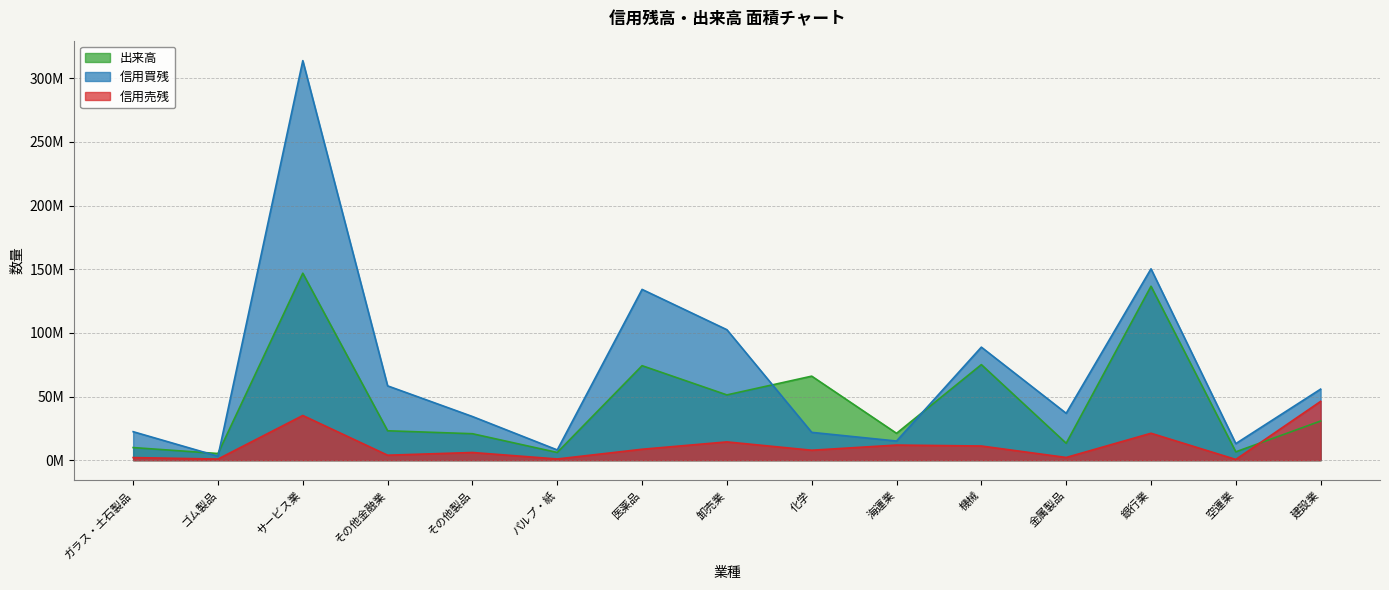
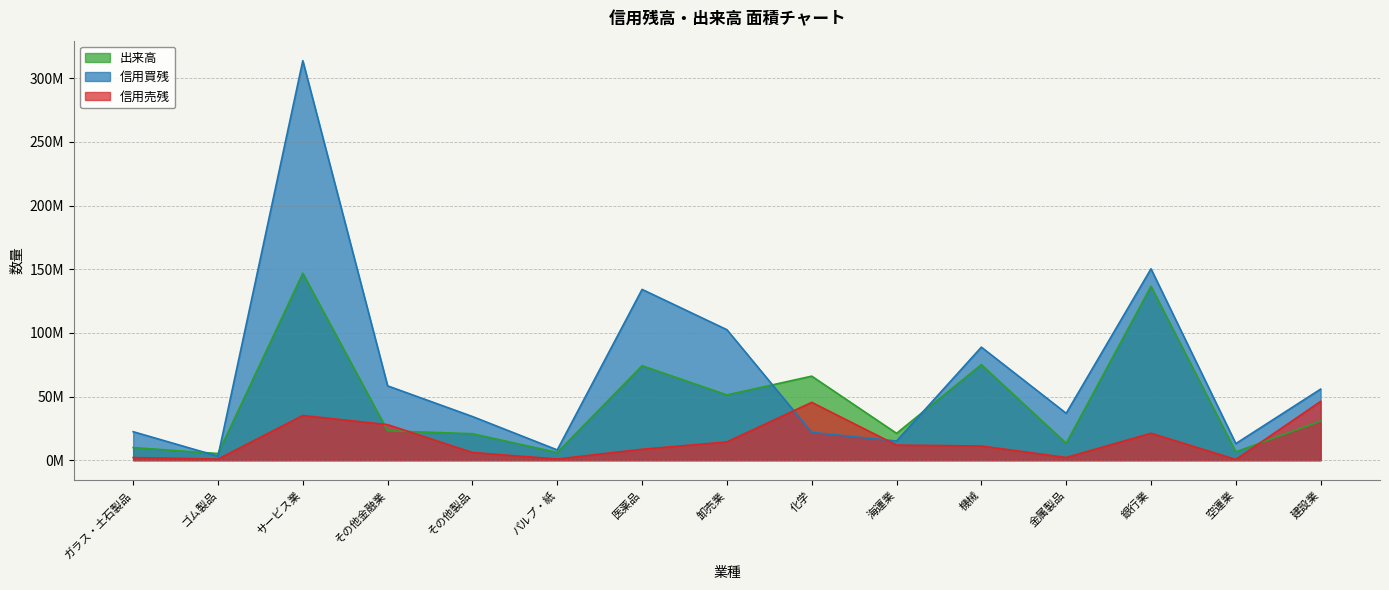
信用売残, その他金融業: 4000000 -> 28000000
信用売残, 化学: 8000000 -> 45000000
